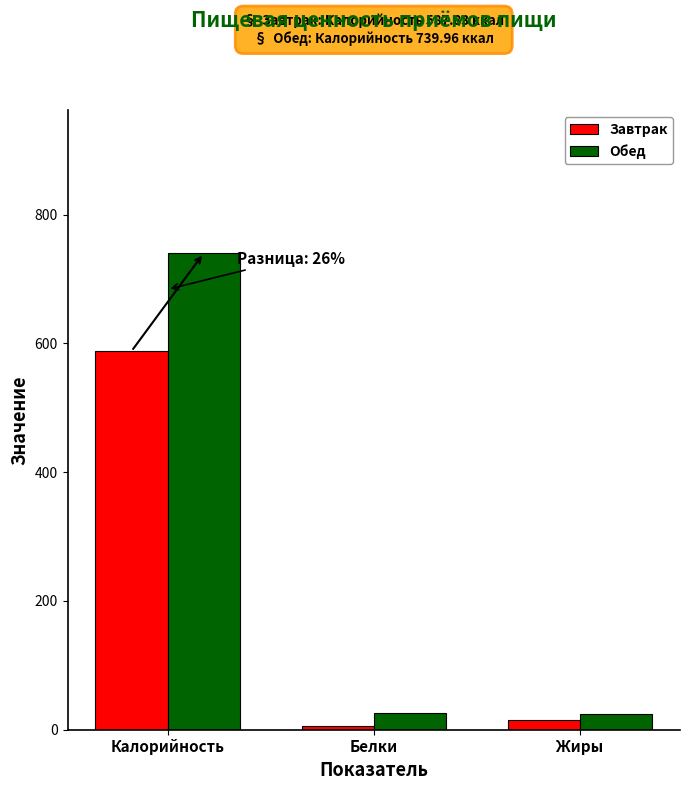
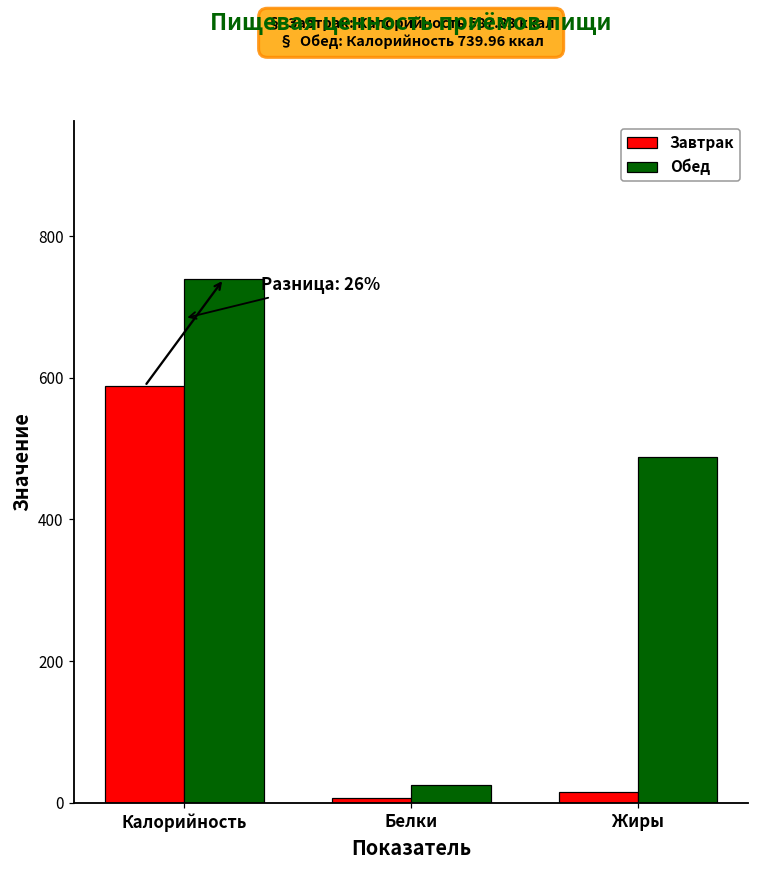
Обед, Жиры: 20 -> 490
